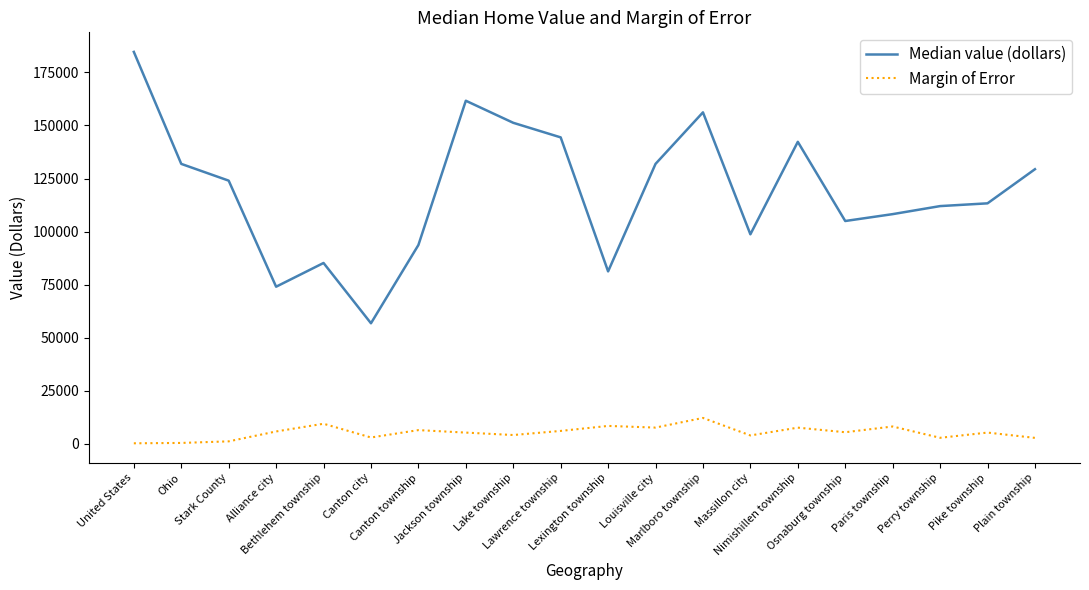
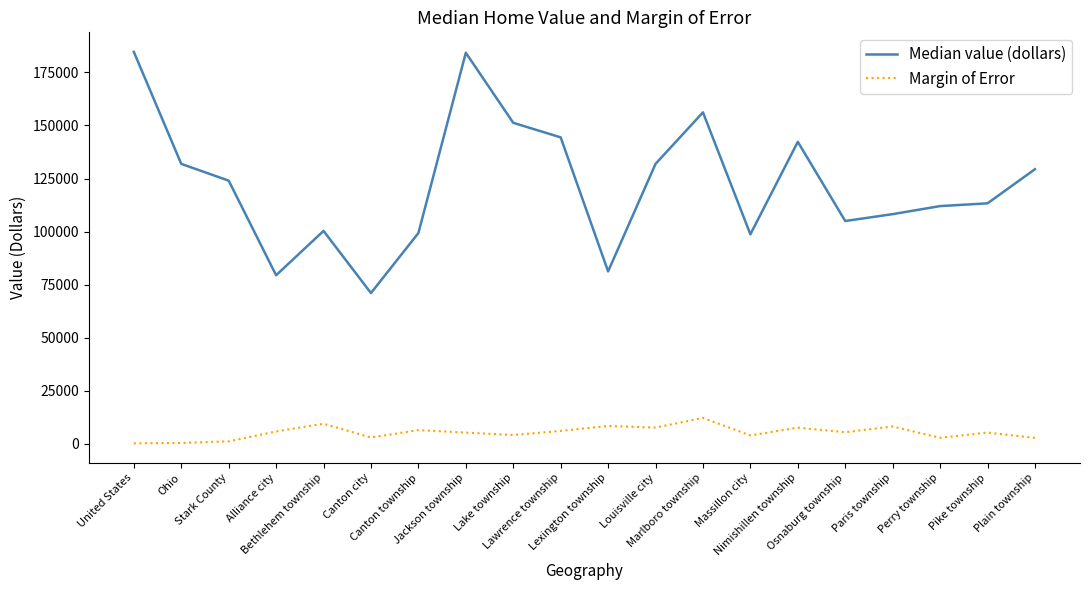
Median value (dollars), Alliance city: 74000 -> 79000
Median value (dollars), Bethlehem township: 85000 -> 100000
Median value (dollars), Canton city: 57000 -> 71000
Median value (dollars), Canton township: 94000 -> 99000
Median value (dollars), Jackson township: 162000 -> 184000
